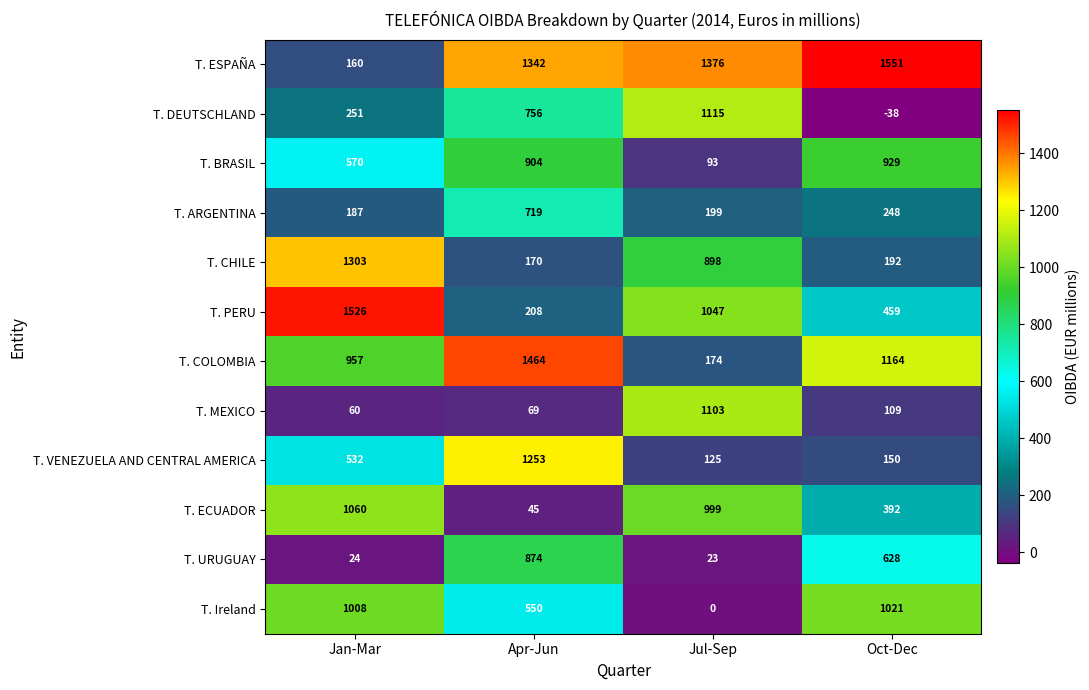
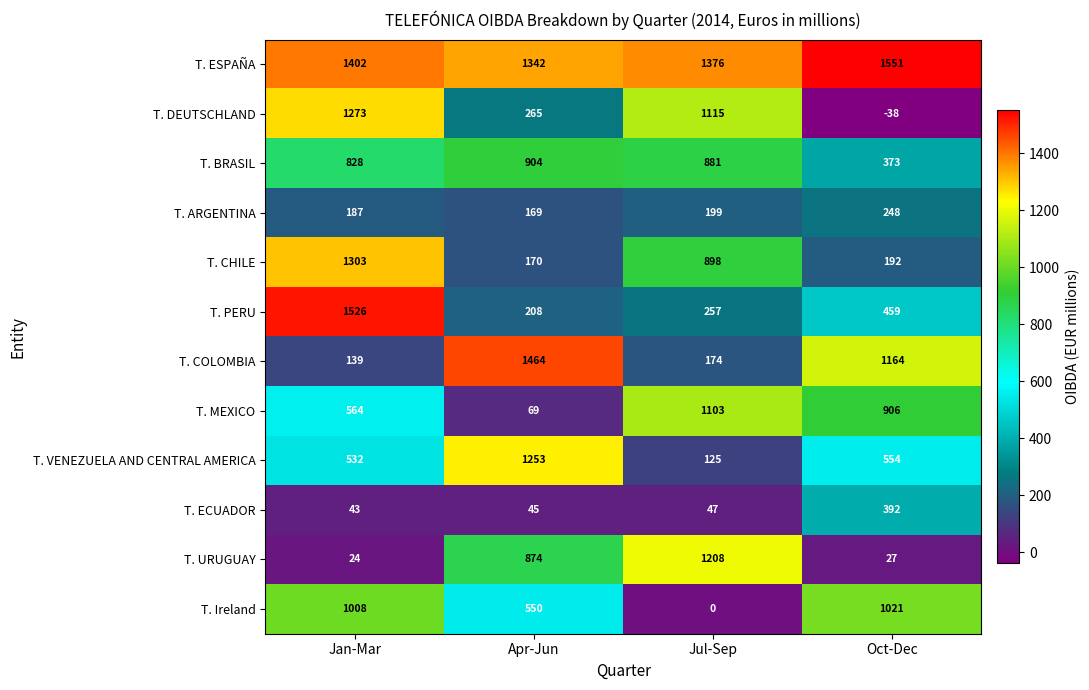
T. ESPAÑA, Jan-Mar: 160 -> 1402
T. DEUTSCHLAND, Jan-Mar: 251 -> 1273
T. DEUTSCHLAND, Apr-Jun: 756 -> 265
T. BRASIL, Jan-Mar: 570 -> 828
T. BRASIL, Jul-Sep: 93 -> 881
T. BRASIL, Oct-Dec: 929 -> 373
T. ARGENTINA, Apr-Jun: 719 -> 169
T. PERU, Jul-Sep: 1047 -> 257
T. COLOMBIA, Jan-Mar: 957 -> 139
T. MEXICO, Jan-Mar: 60 -> 564
T. MEXICO, Oct-Dec: 109 -> 906
T. VENEZUELA AND CENTRAL AMERICA, Oct-Dec: 150 -> 554
T. ECUADOR, Jan-Mar: 1060 -> 43
T. ECUADOR, Jul-Sep: 999 -> 47
T. URUGUAY, Jul-Sep: 23 -> 1208
T. URUGUAY, Oct-Dec: 628 -> 27
